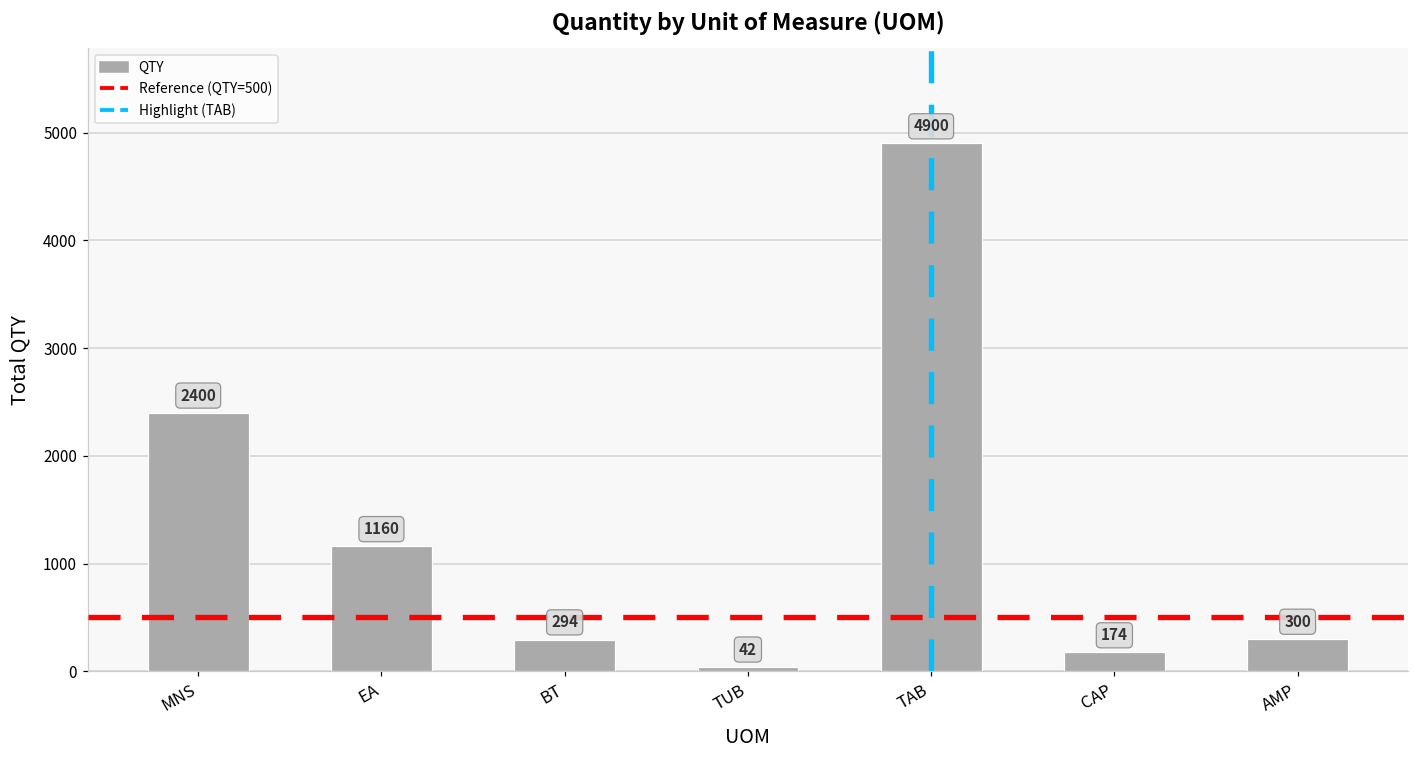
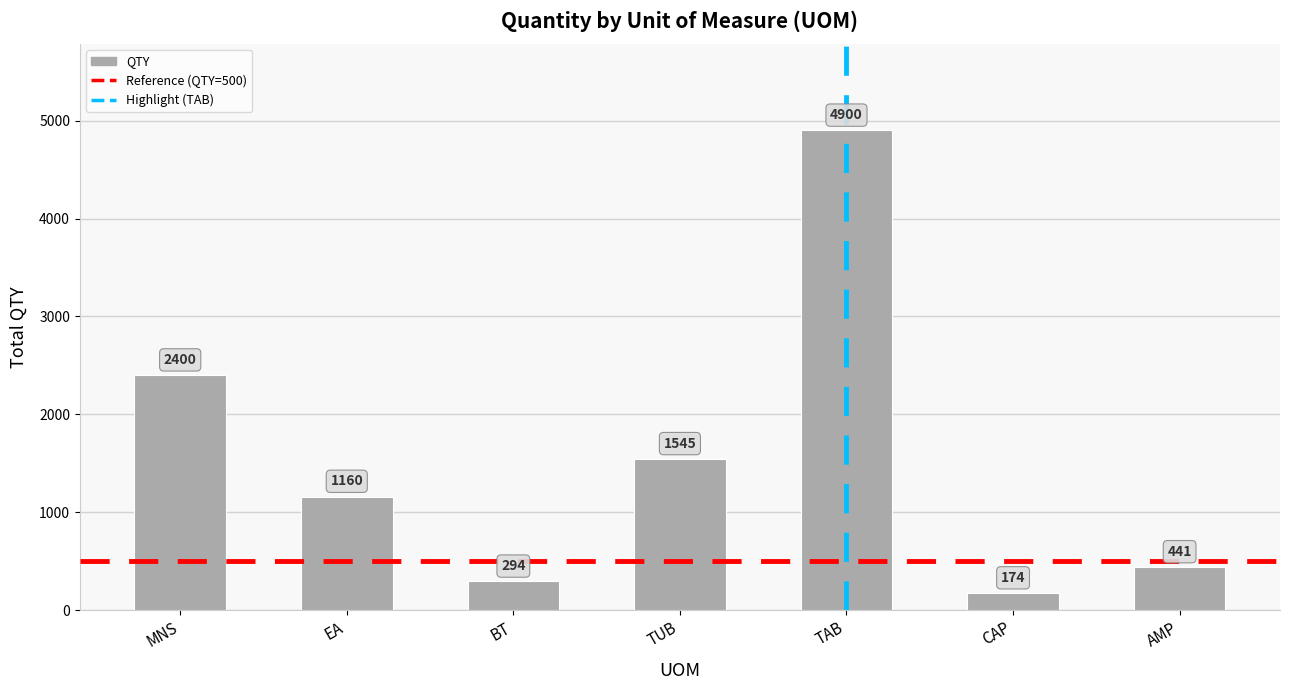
TUB: 42 -> 1545
AMP: 300 -> 441
